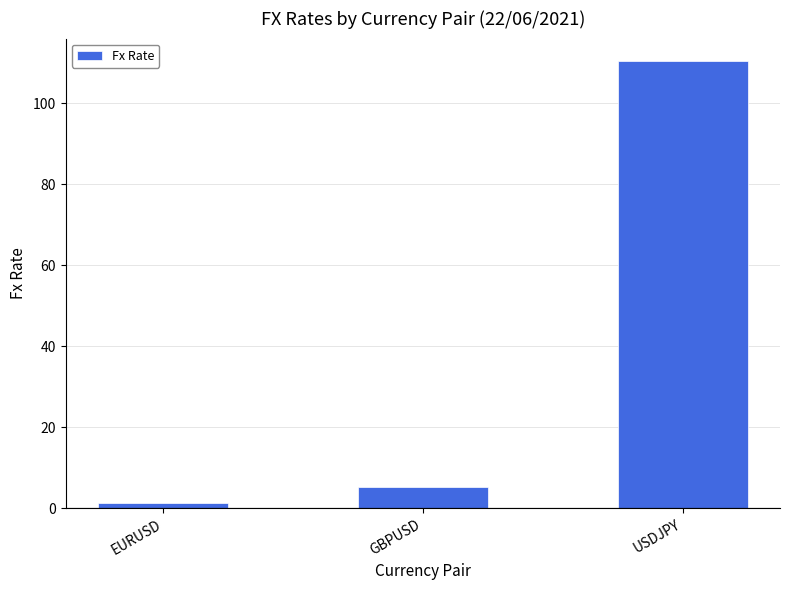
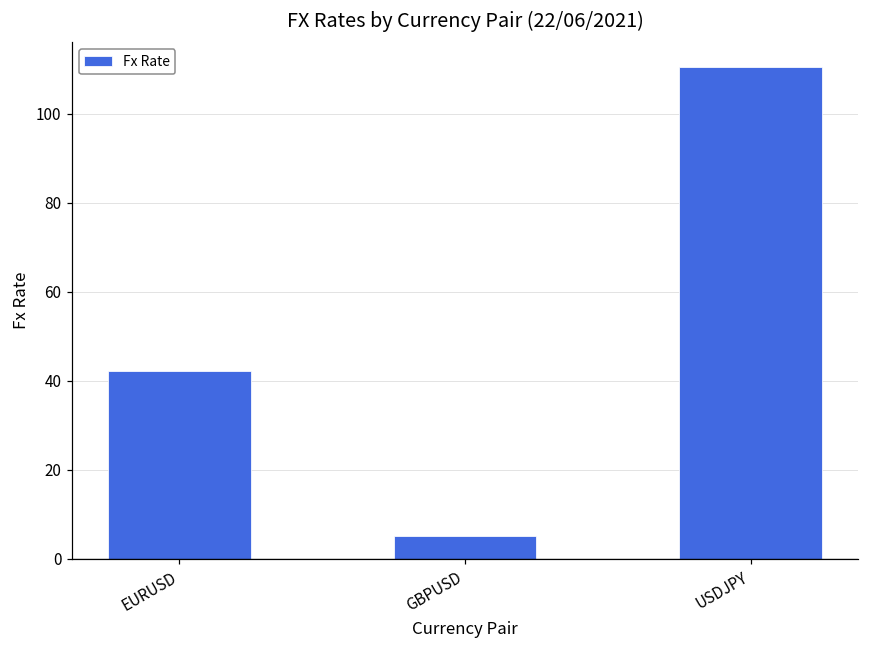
EURUSD: 1 -> 42
